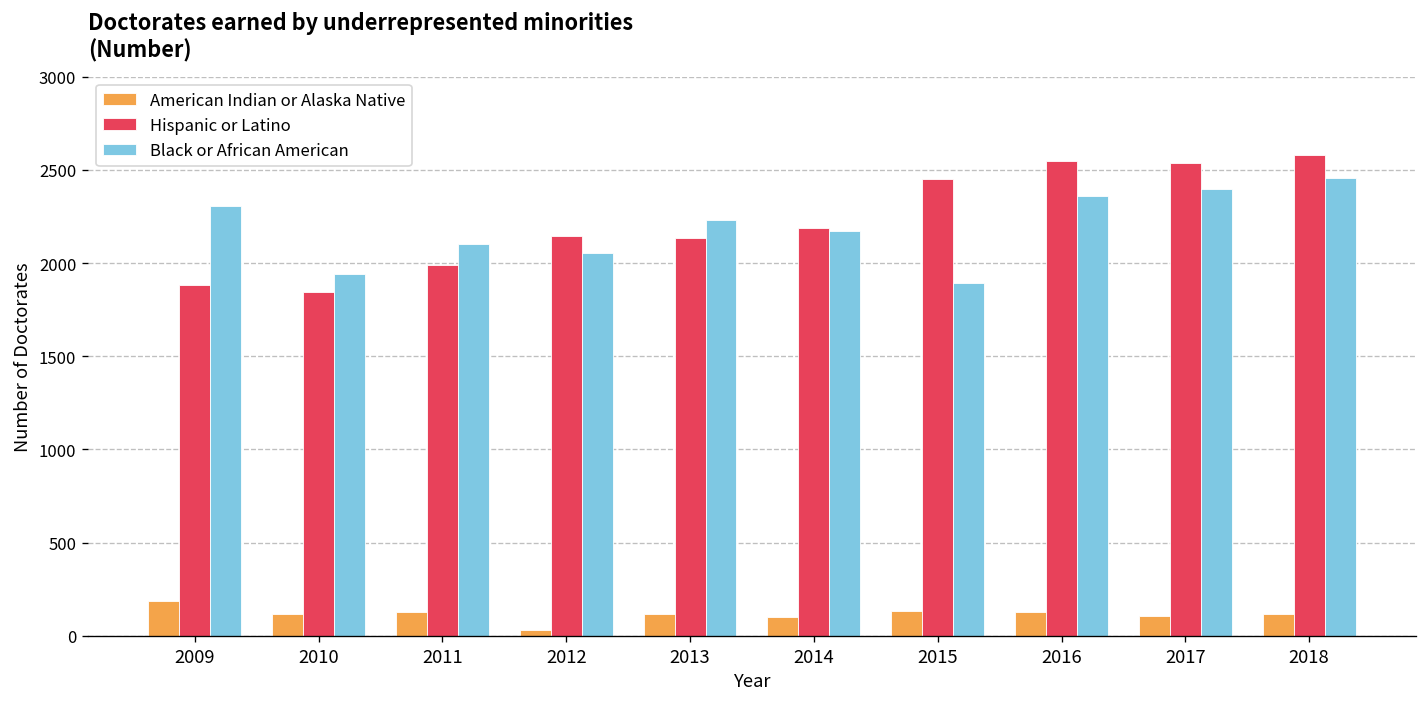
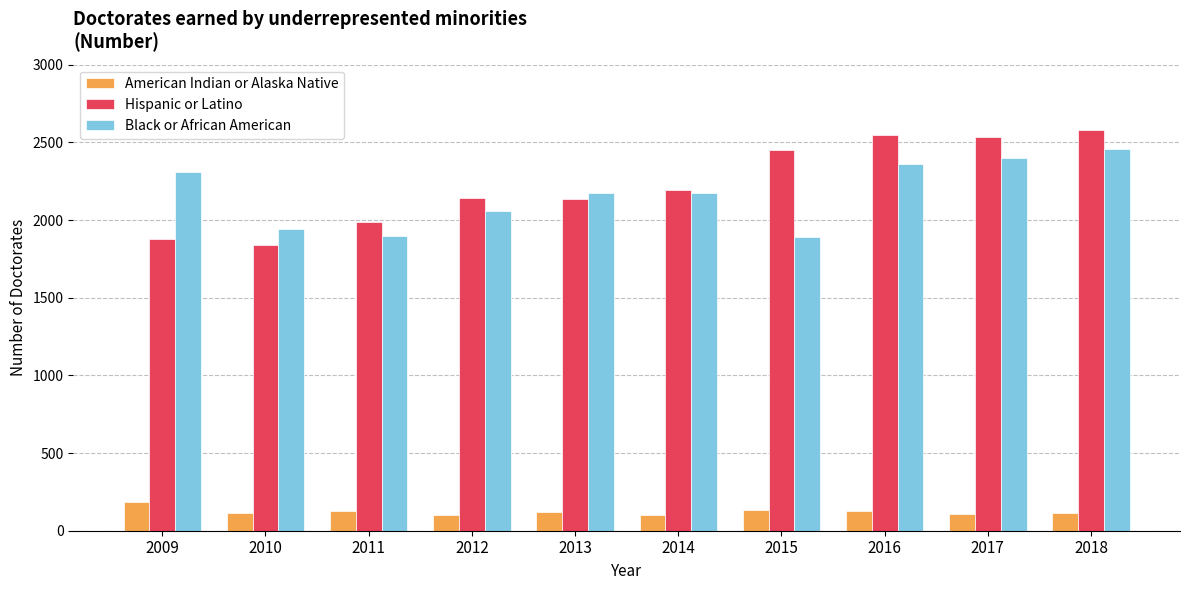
Black or African American, 2011: 2100 -> 1900
American Indian or Alaska Native, 2012: 30 -> 100
Black or African American, 2013: 2230 -> 2170
